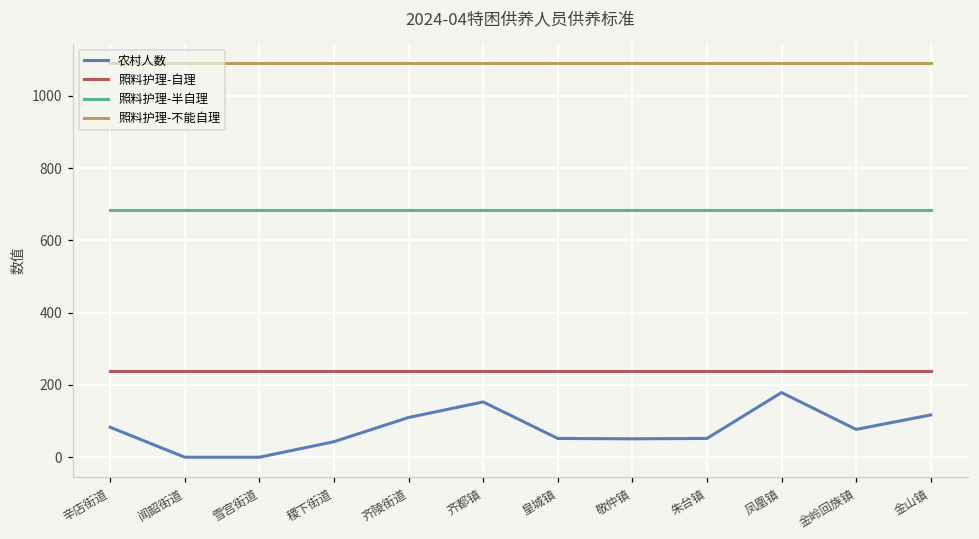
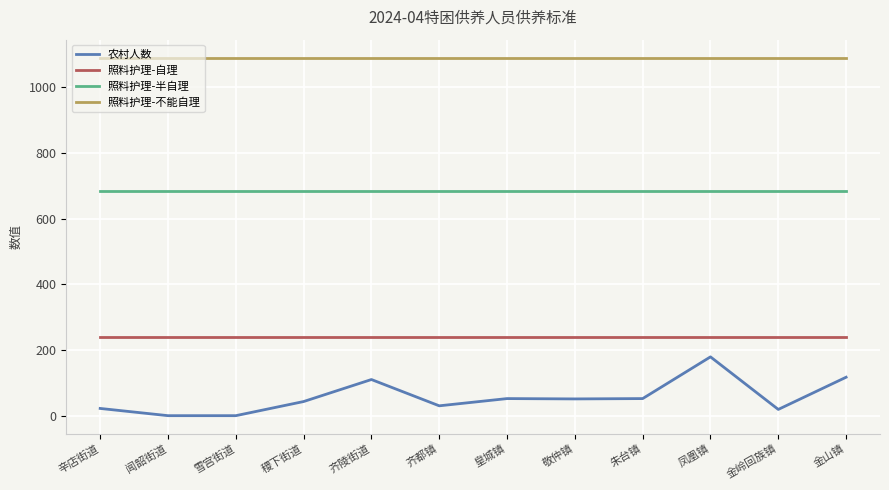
农村人数, 辛店街道: 80 -> 20
农村人数, 齐都镇: 150 -> 30
农村人数, 金岭回族镇: 80 -> 20
